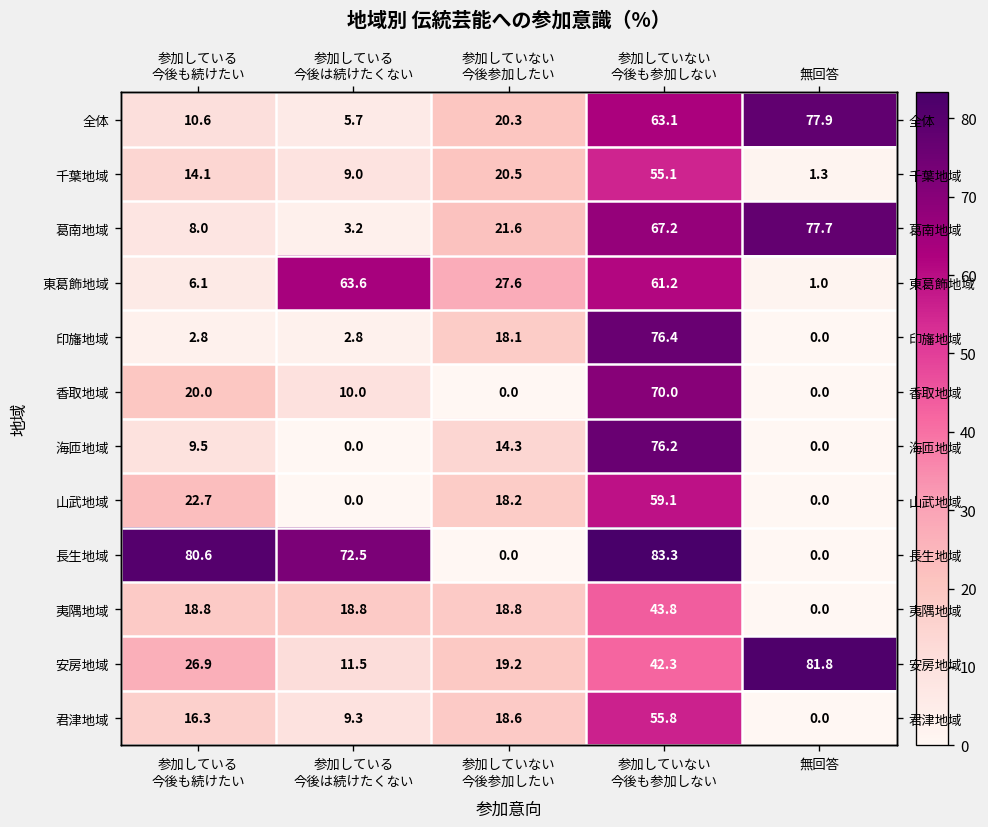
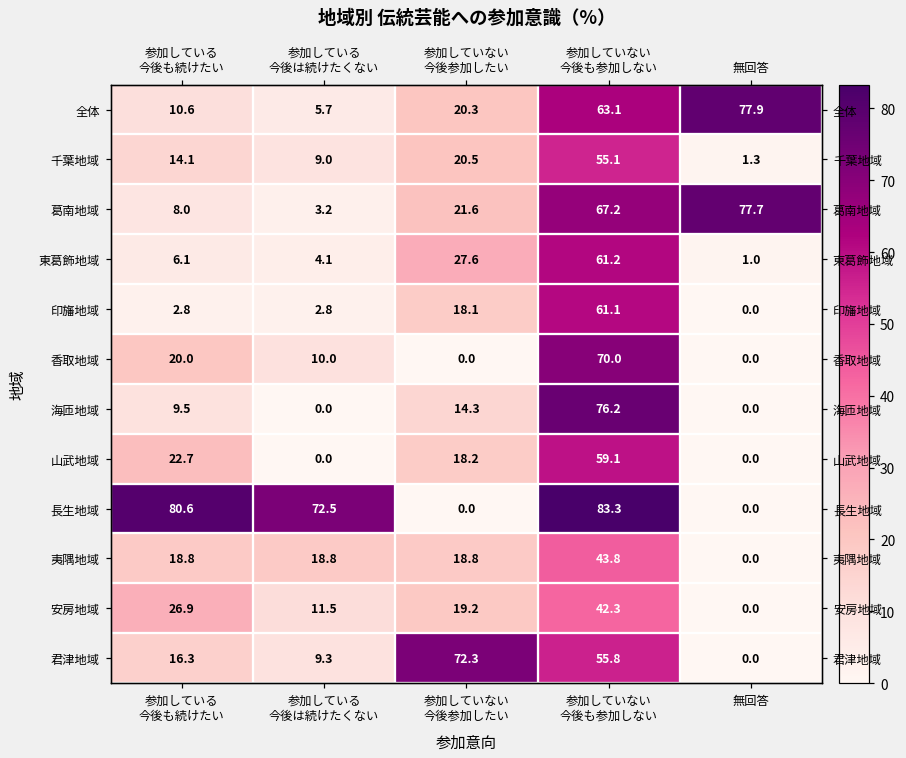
東葛飾地域, 参加している 今後は続けたくない: 63.6 -> 4.1
印旛地域, 参加していない 今後も参加しない: 76.4 -> 61.1
安房地域, 無回答: 81.8 -> 0.0
君津地域, 参加していない 今後参加したい: 18.6 -> 72.3
